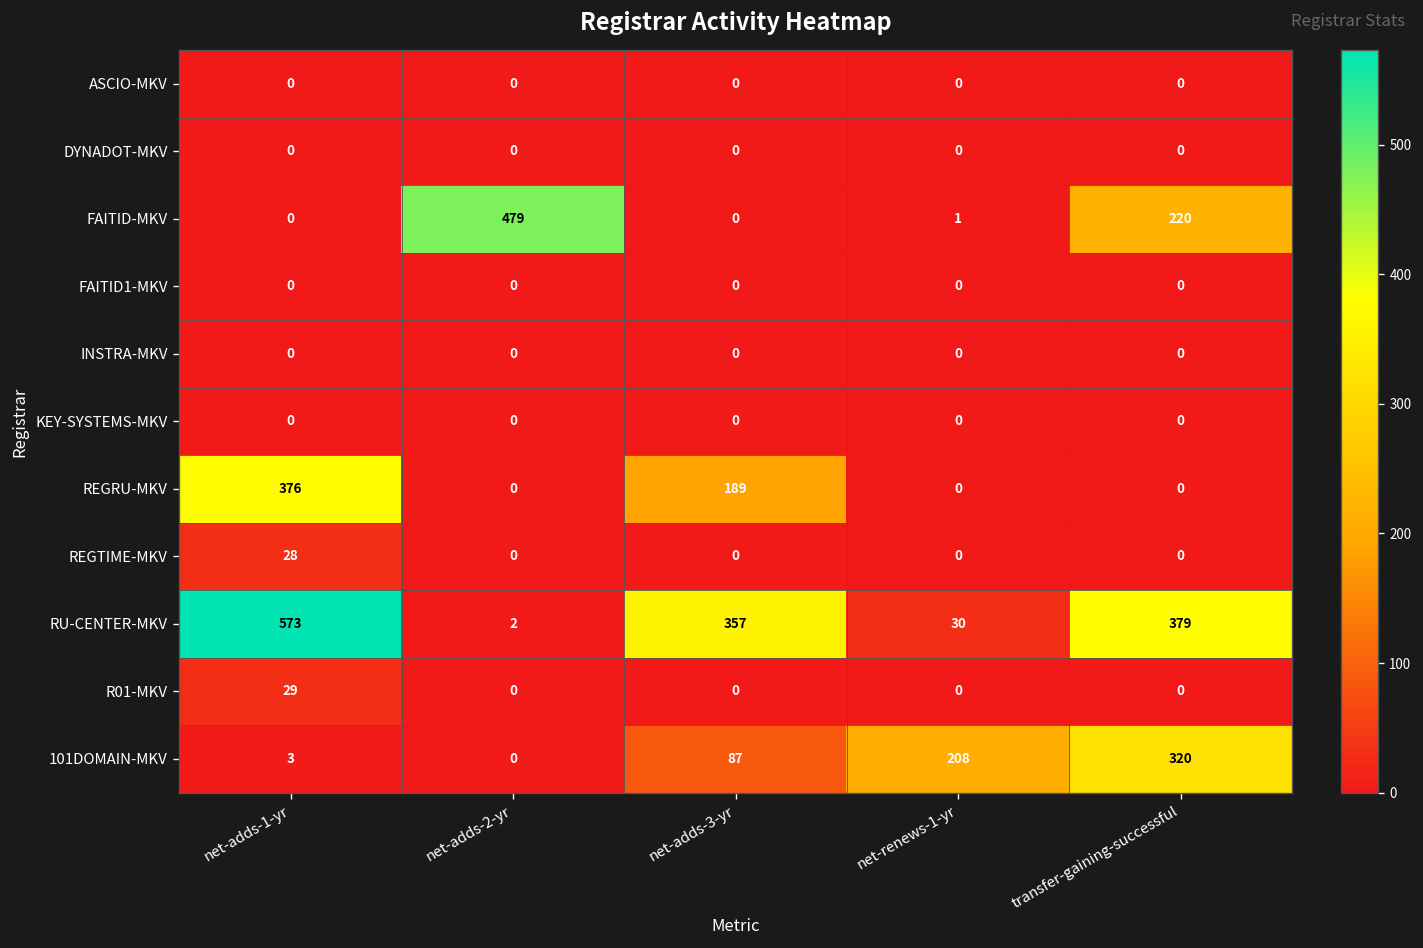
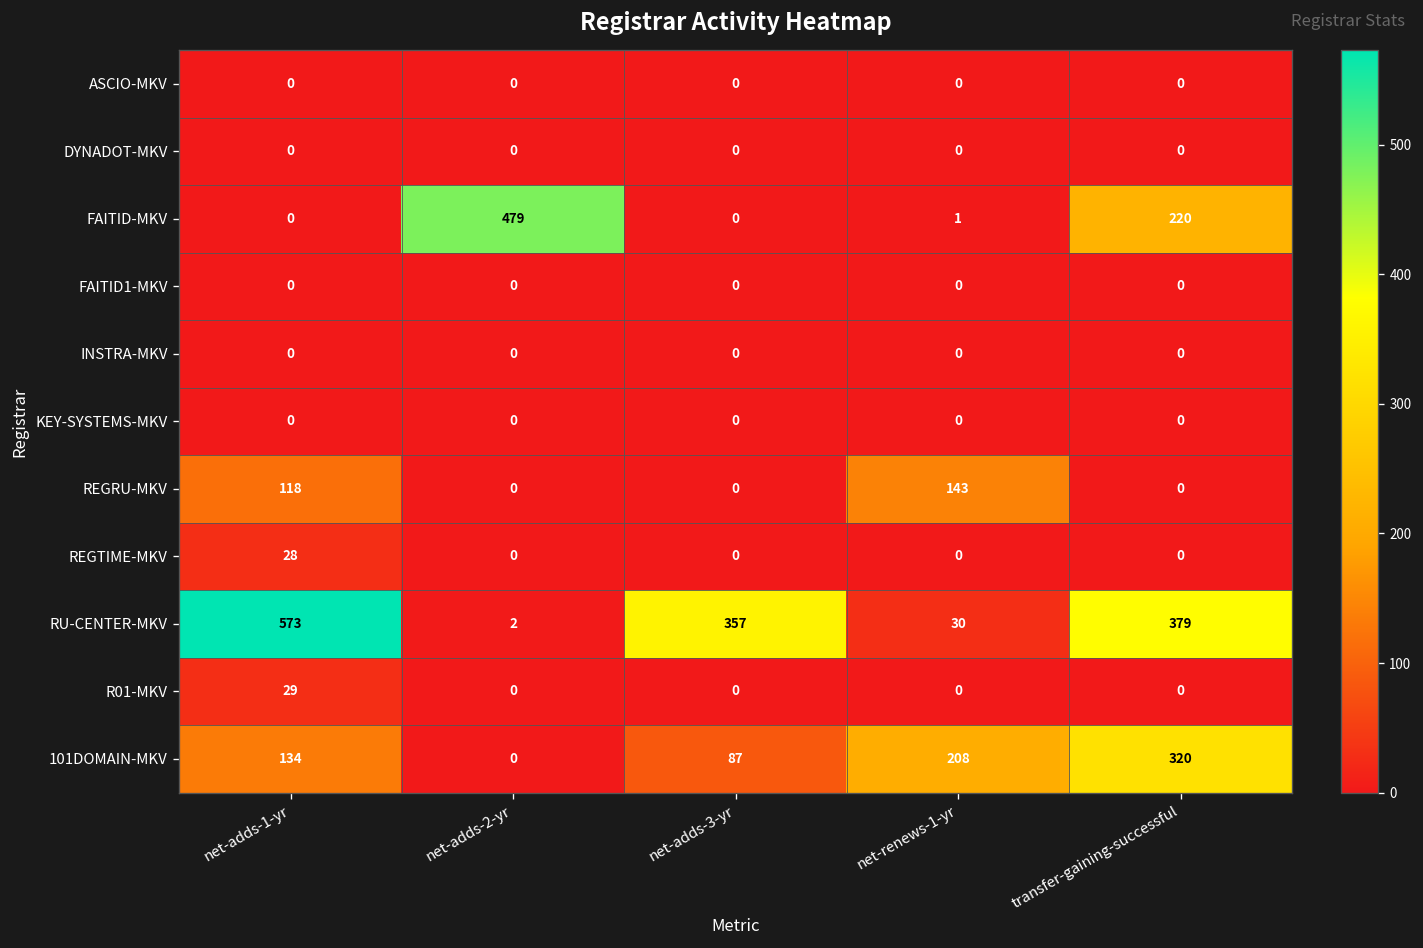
REGRU-MKV, net-adds-1-yr: 376 -> 118
REGRU-MKV, net-adds-3-yr: 189 -> 0
REGRU-MKV, net-renews-1-yr: 0 -> 143
101DOMAIN-MKV, net-adds-1-yr: 3 -> 134
